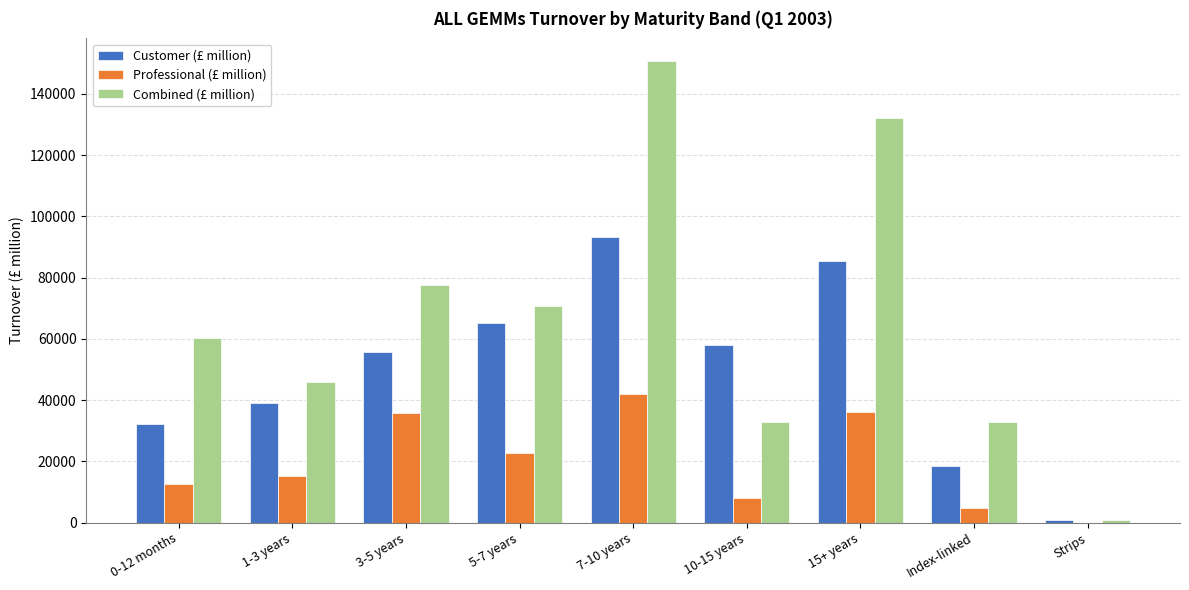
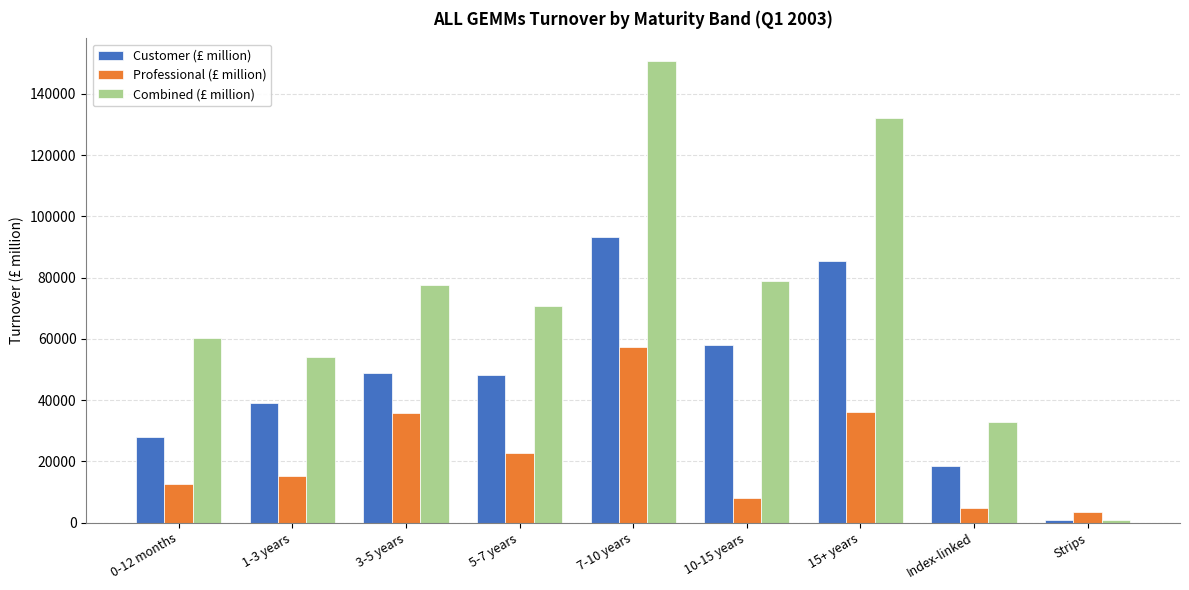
Customer (£ million), 0-12 months: 32000 -> 28000
Combined (£ million), 1-3 years: 46000 -> 54000
Customer (£ million), 3-5 years: 56000 -> 49000
Customer (£ million), 5-7 years: 65000 -> 48000
Professional (£ million), 7-10 years: 42000 -> 57000
Combined (£ million), 10-15 years: 33000 -> 79000
Professional (£ million), Strips: 0 -> 3000
